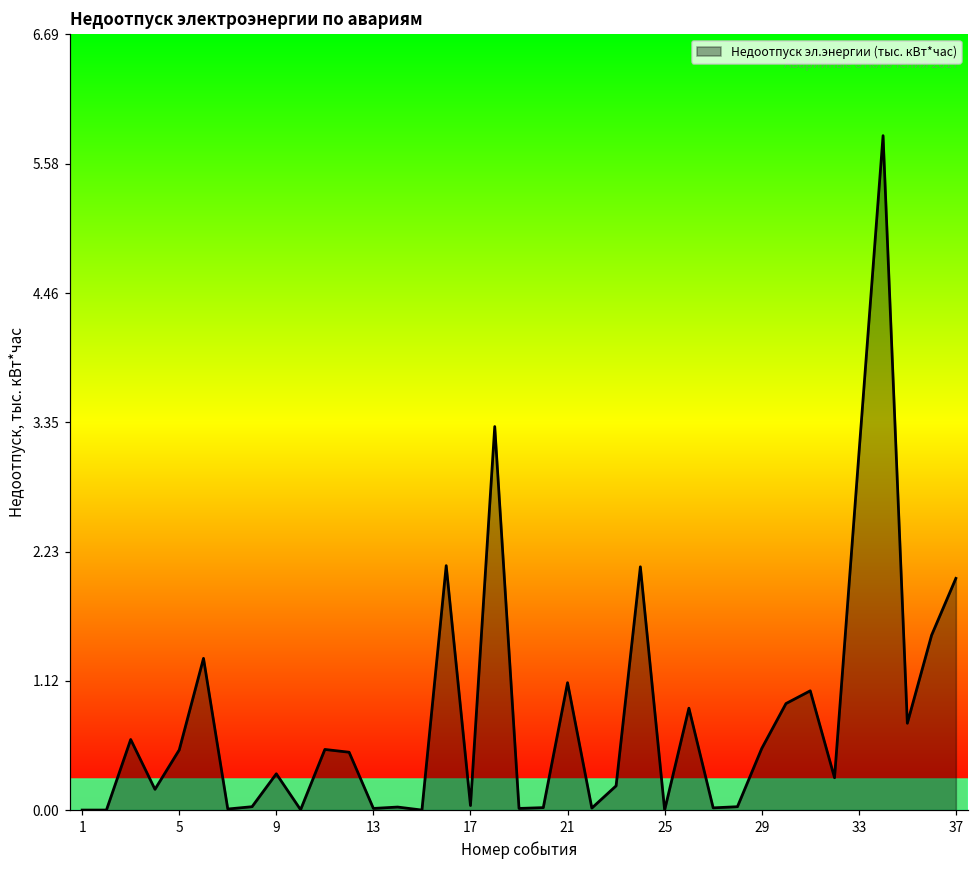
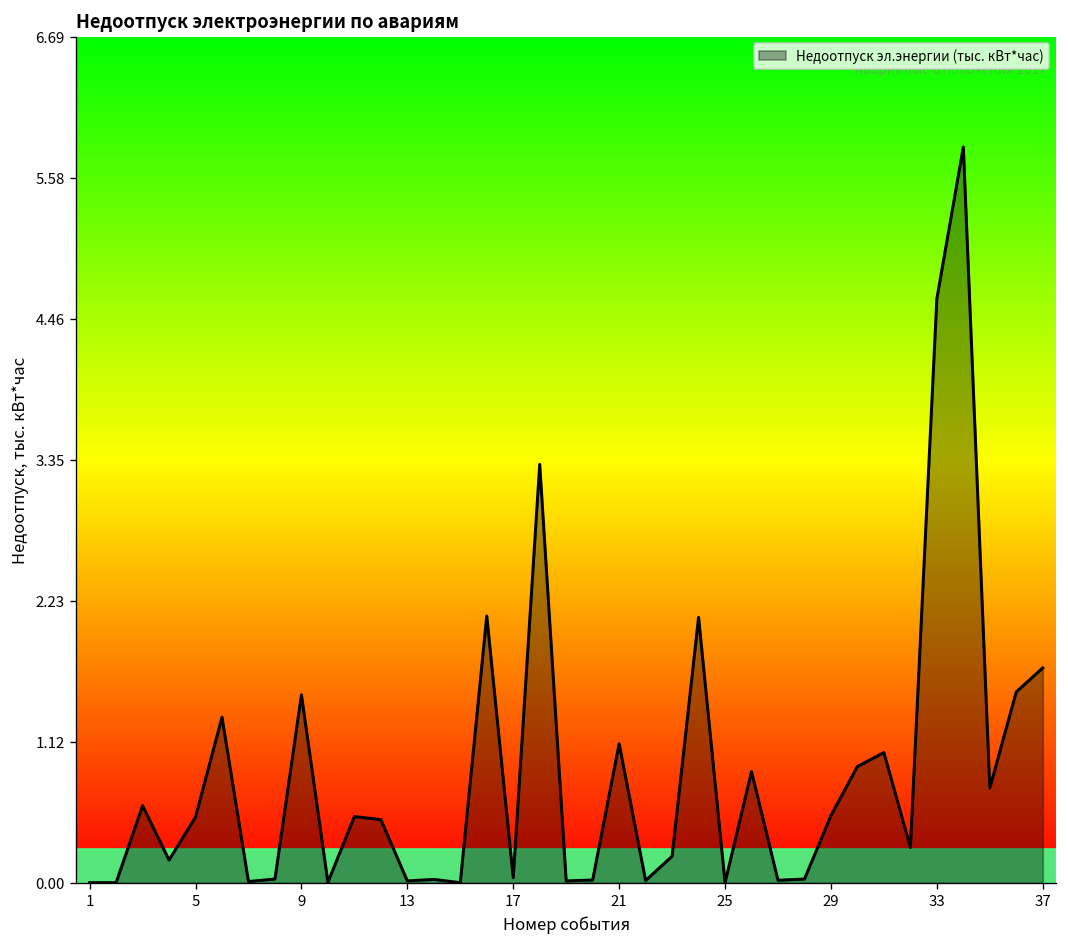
9: 0.31 -> 1.49
33: 3.06 -> 4.62
37: 2.0 -> 1.7
